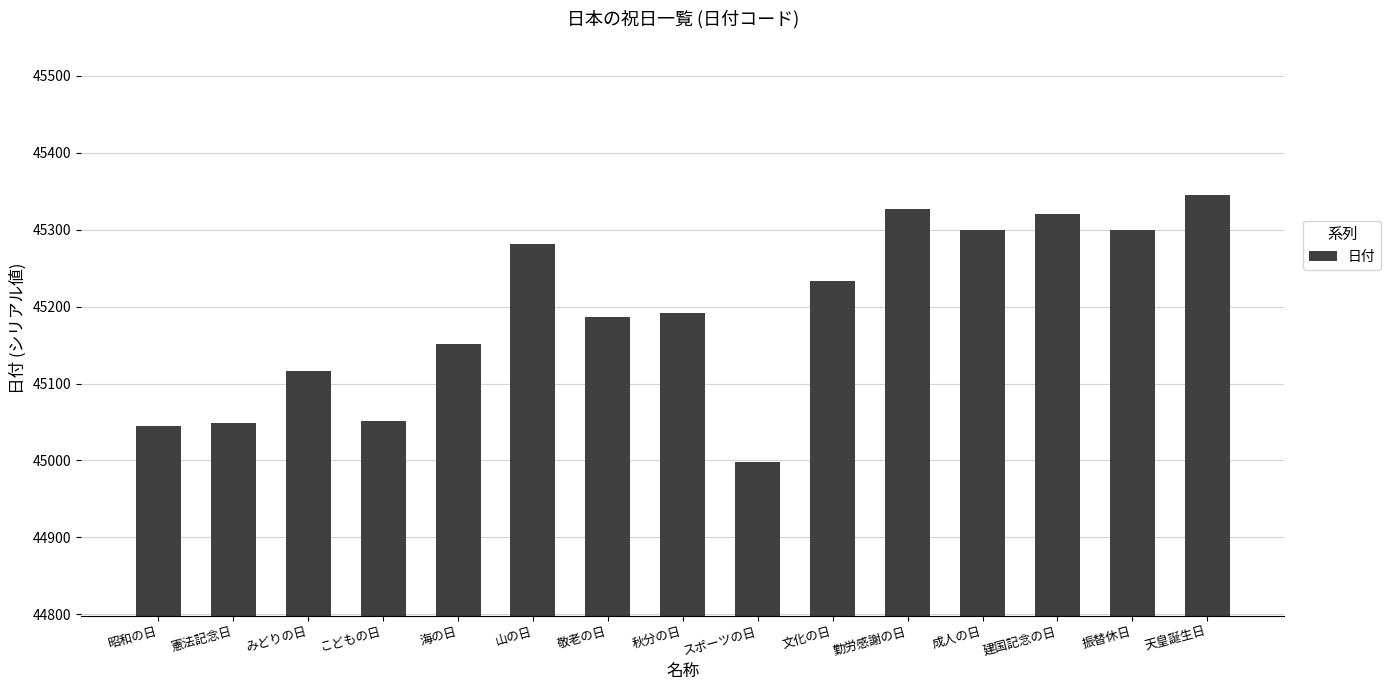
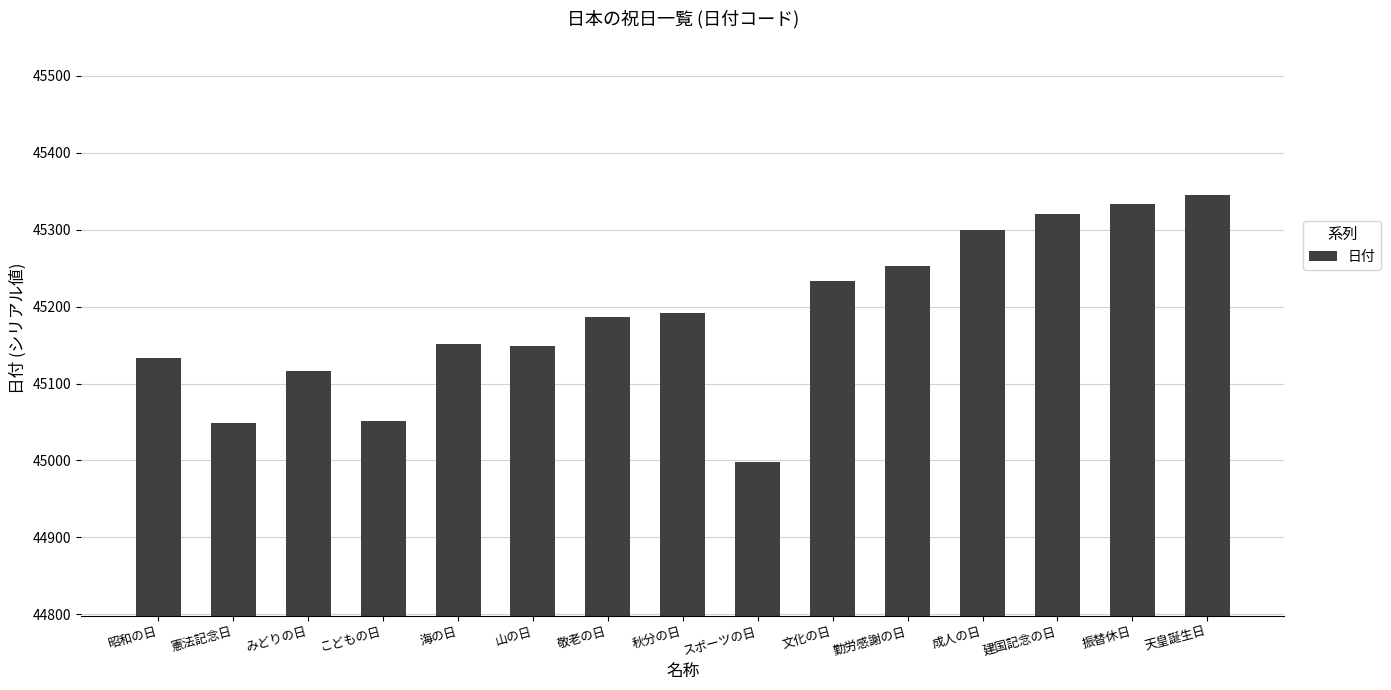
昭和の日: 45050 -> 45130
山の日: 45280 -> 45150
勤労感謝の日: 45330 -> 45250
振替休日: 45300 -> 45330
